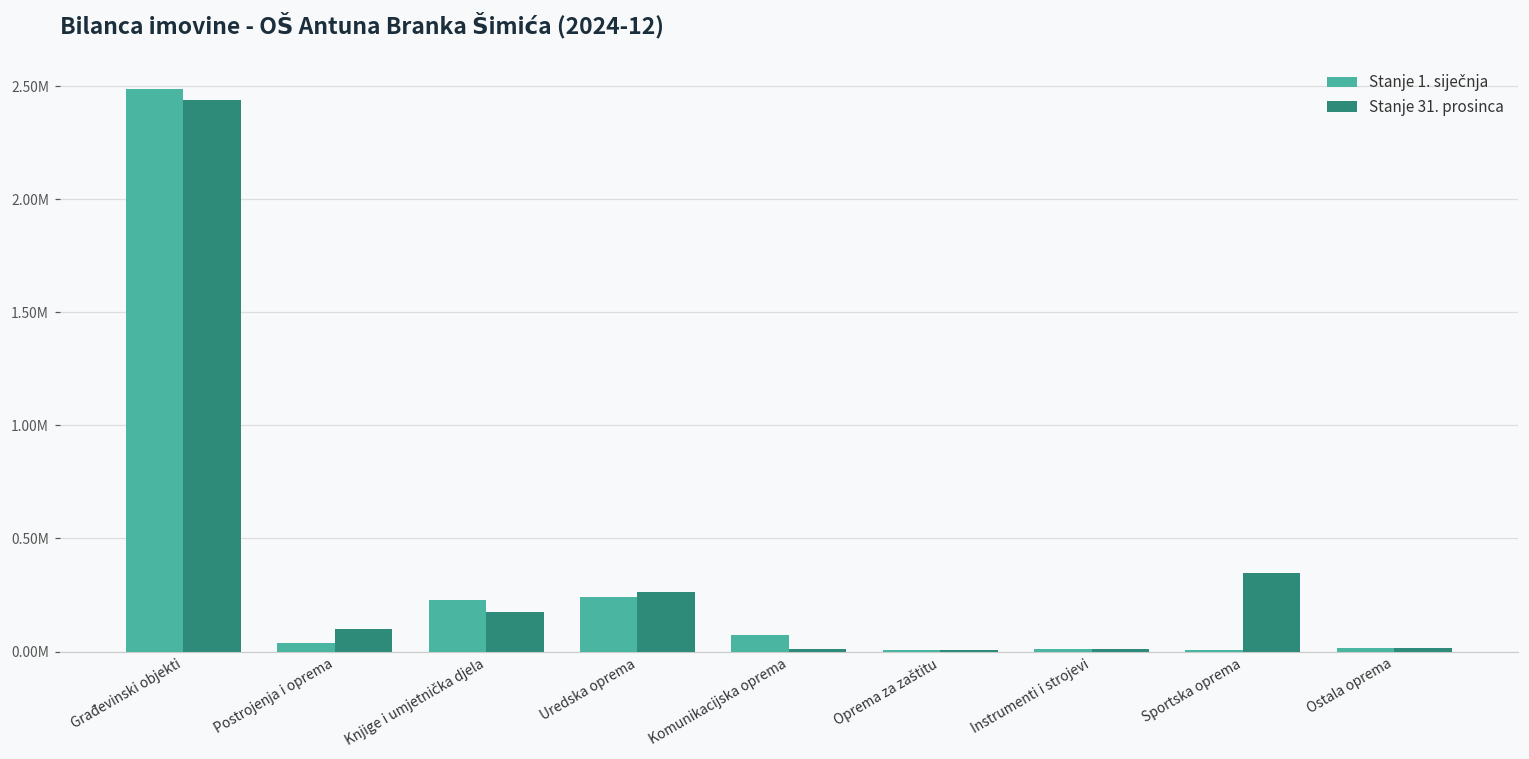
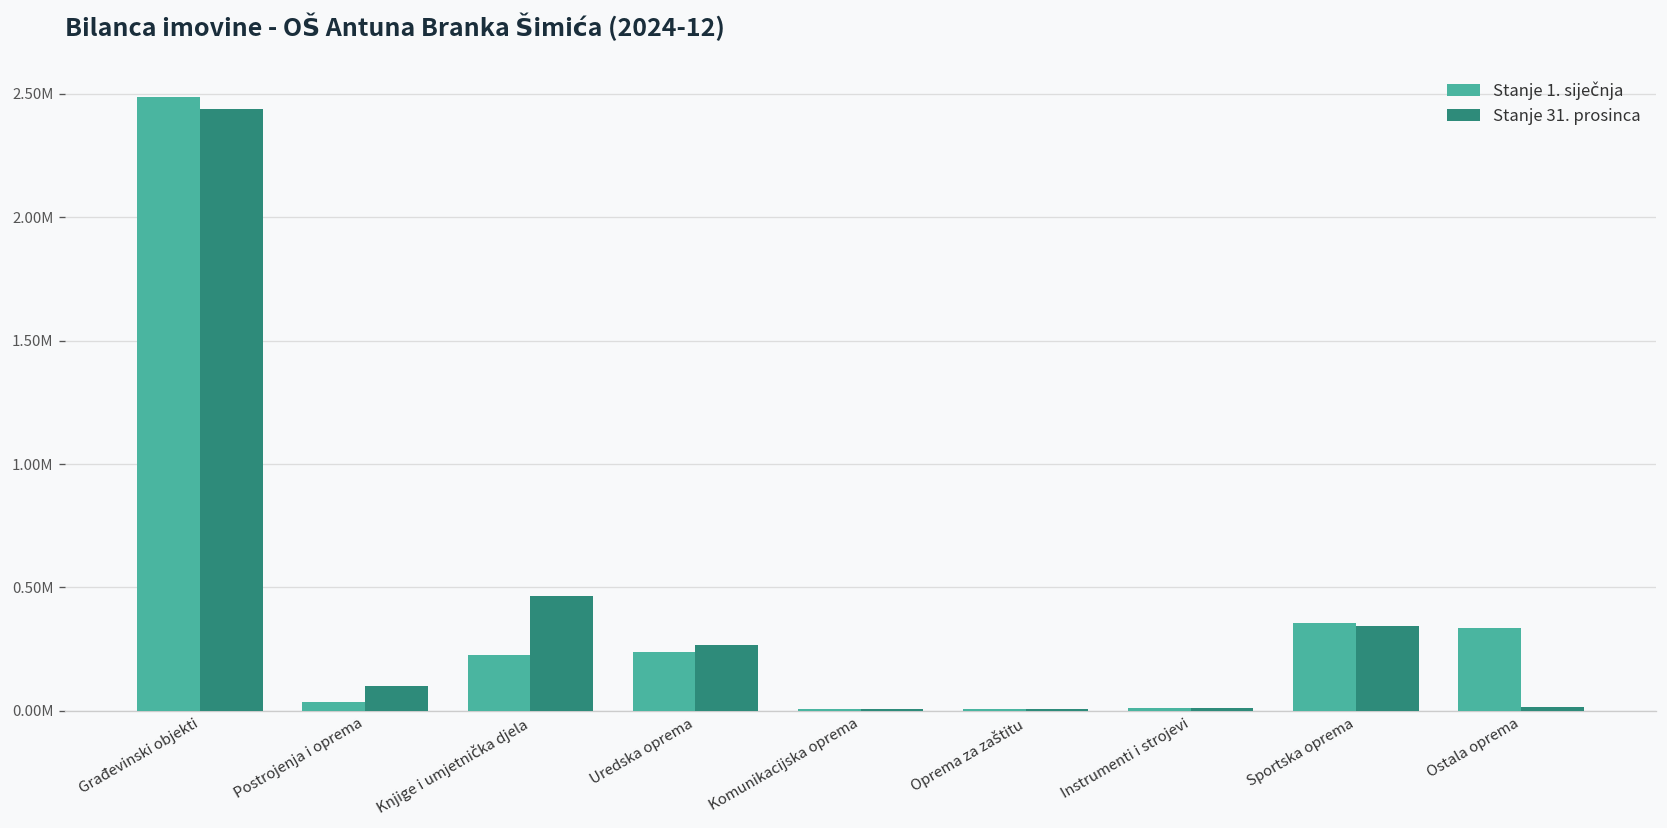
Stanje 31. prosinca, Knjige i umjetnička djela: 180000 -> 460000
Stanje 1. siječnja, Komunikacijska oprema: 70000 -> 10000
Stanje 1. siječnja, Sportska oprema: 10000 -> 350000
Stanje 1. siječnja, Ostala oprema: 20000 -> 330000
